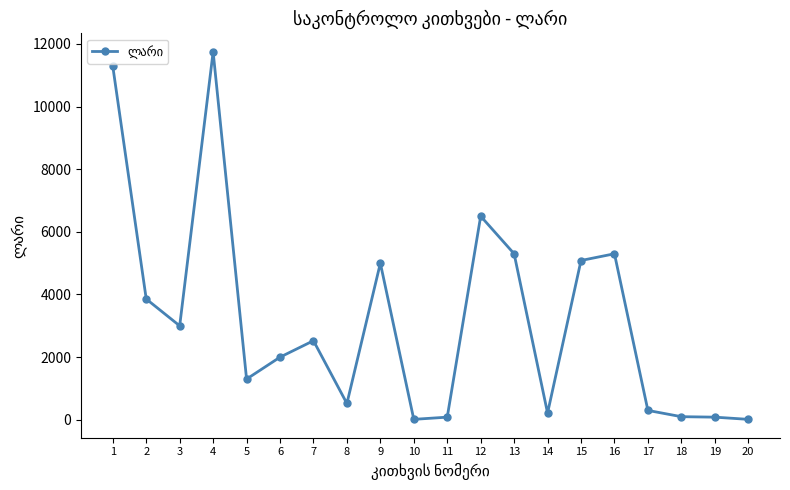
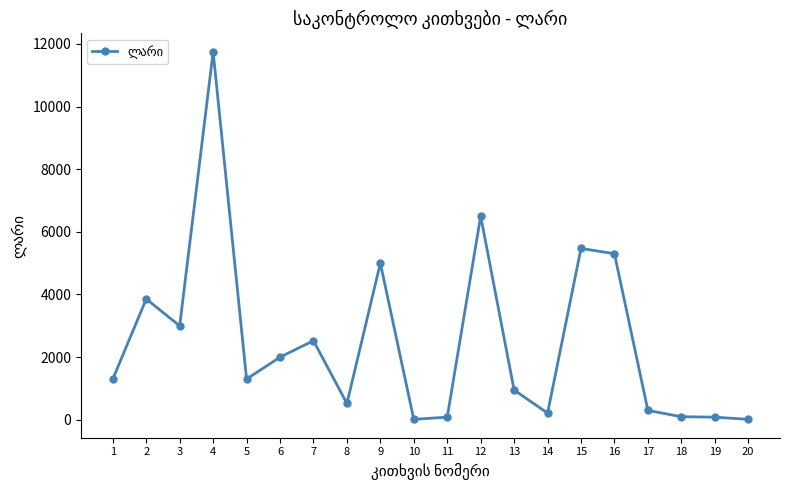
1: 11300 -> 1300
13: 5300 -> 900
15: 5100 -> 5500
